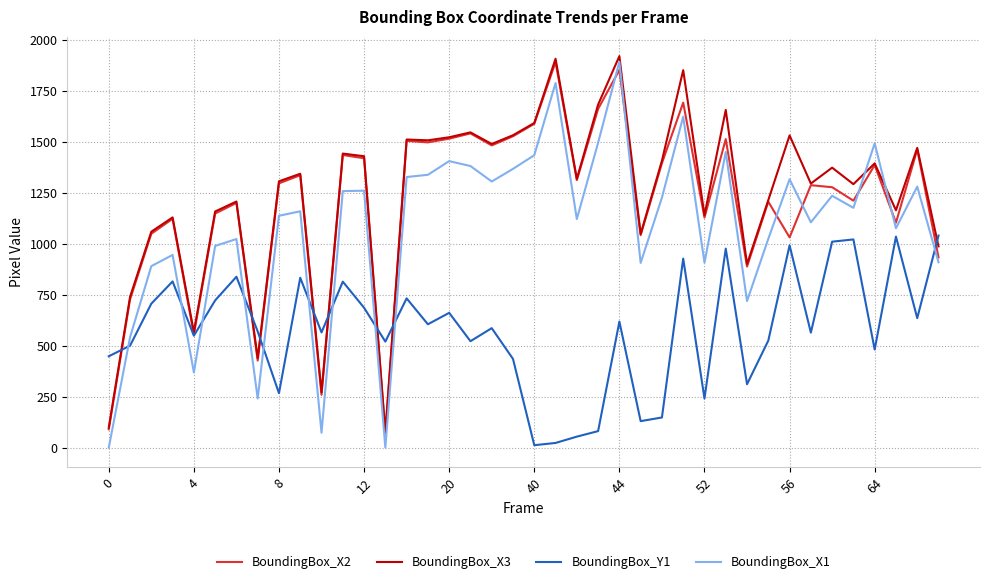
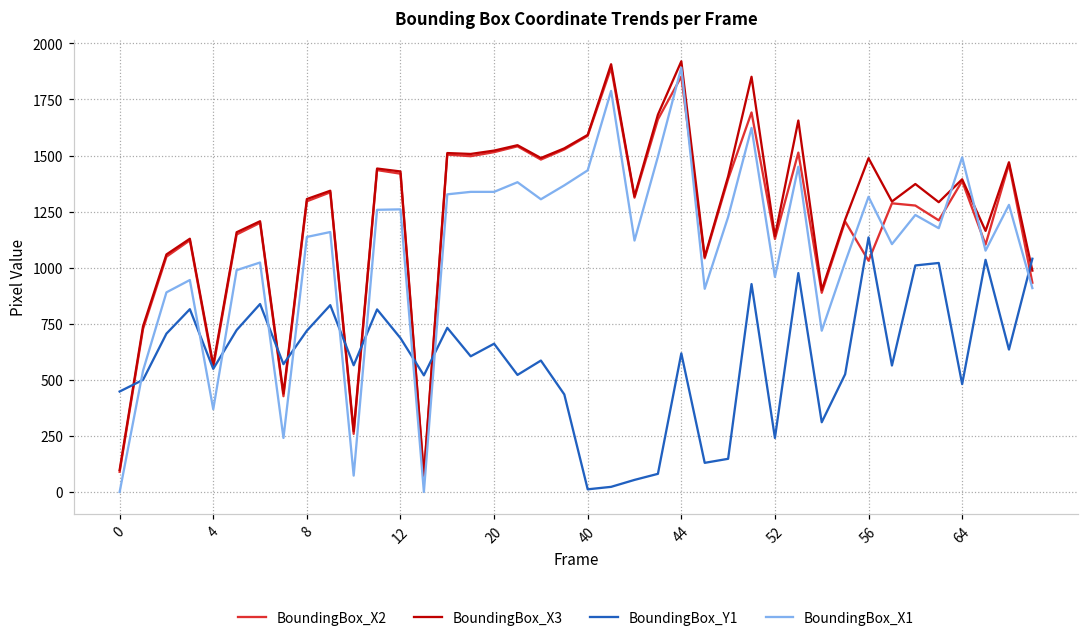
BoundingBox_Y1, 8: 270 -> 720
BoundingBox_X1, 20: 1410 -> 1340
BoundingBox_X1, 52: 910 -> 960
BoundingBox_X3, 56: 1530 -> 1490
BoundingBox_Y1, 56: 990 -> 1140
